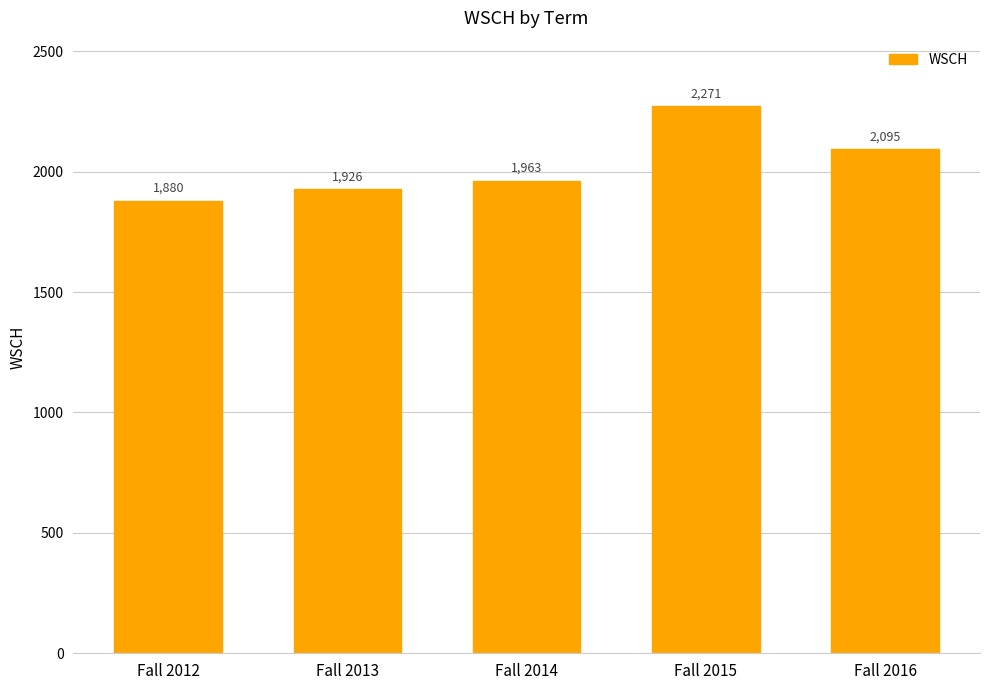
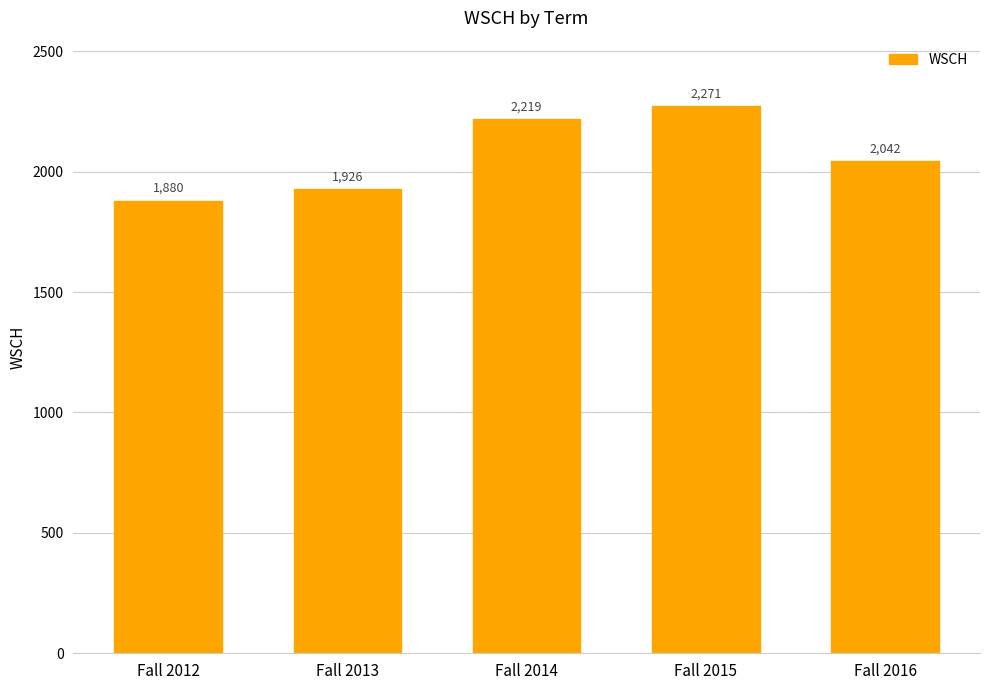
Fall 2014: 1,963 -> 2,219
Fall 2016: 2,095 -> 2,042
